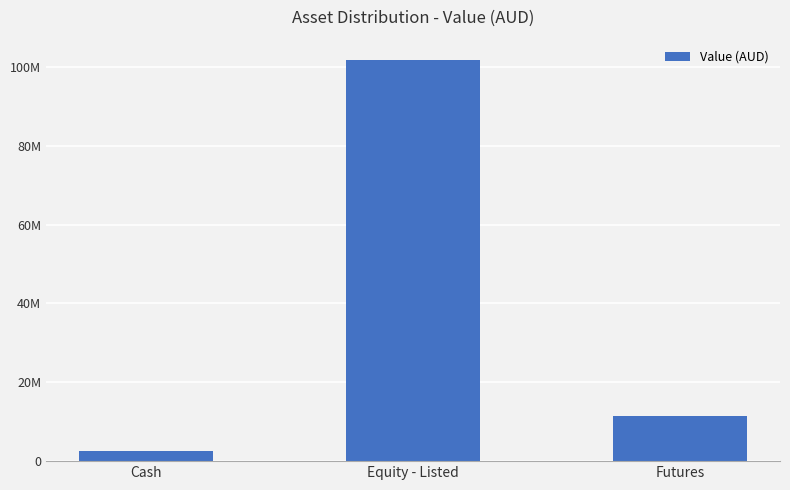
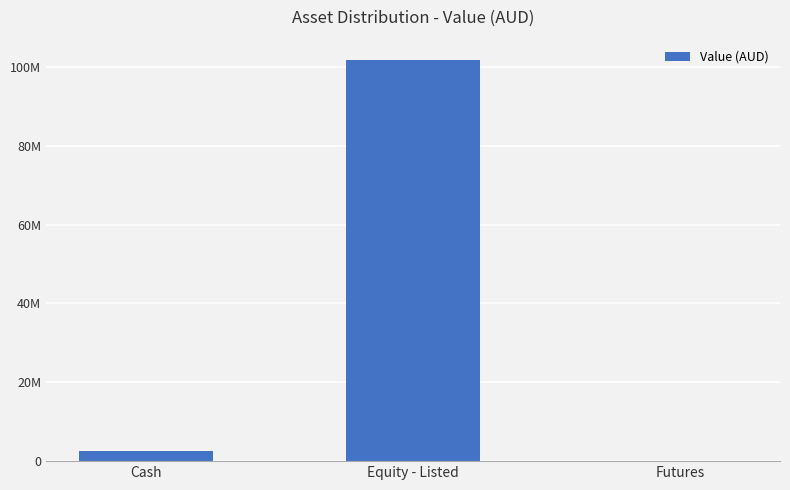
Futures: 11000000 -> 0
